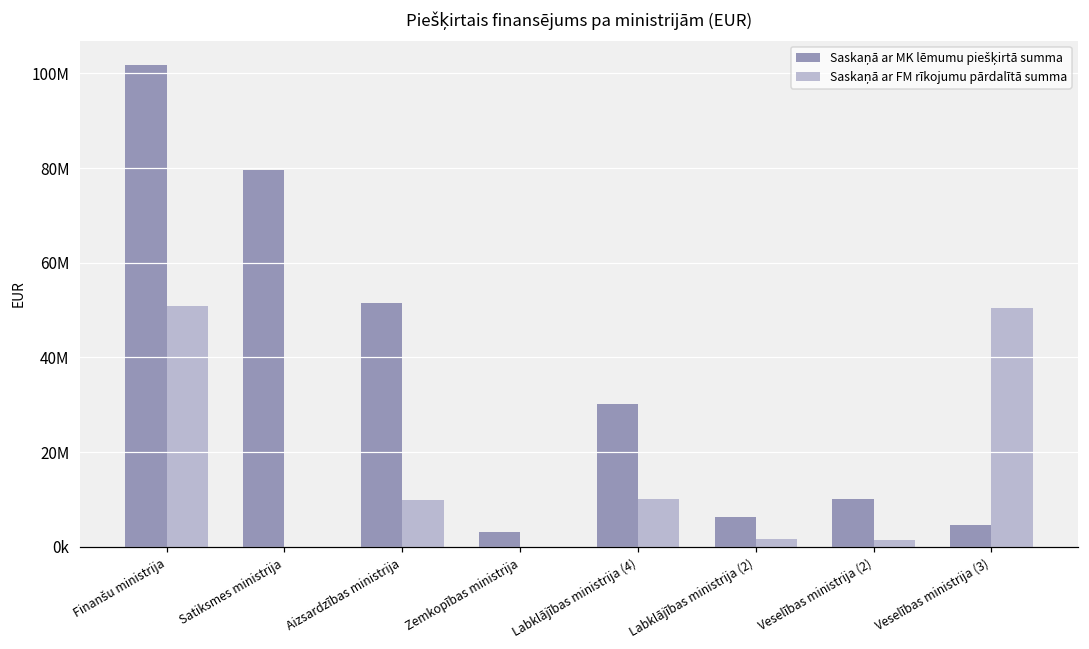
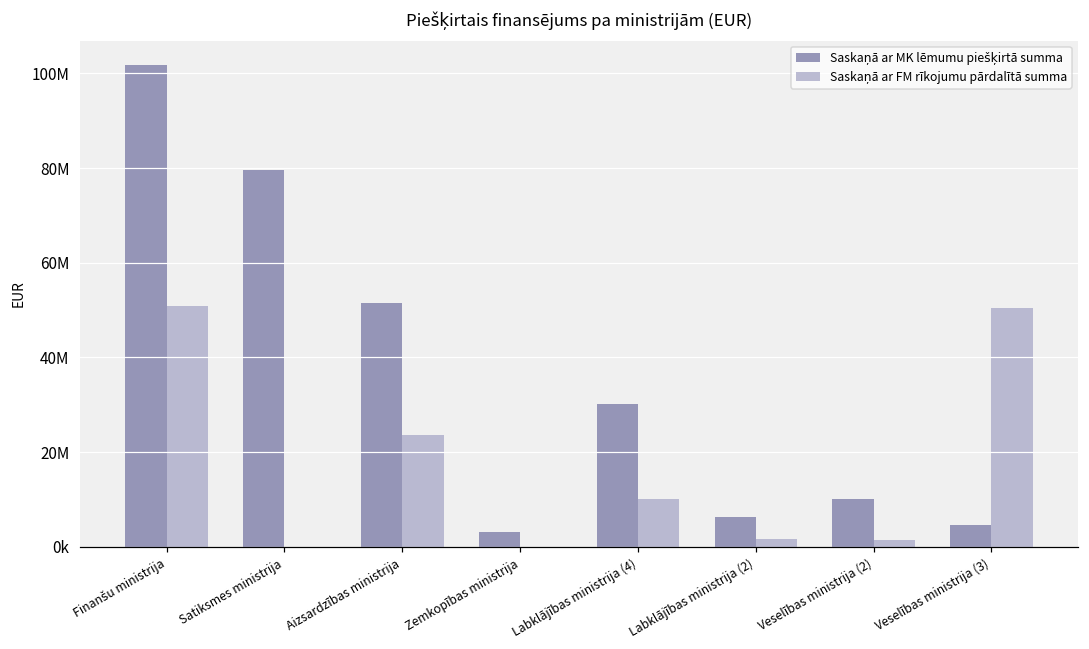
Saskaņā ar FM rīkojumu pārdalītā summa, Aizsardzības ministrija: 10000000 -> 24000000
